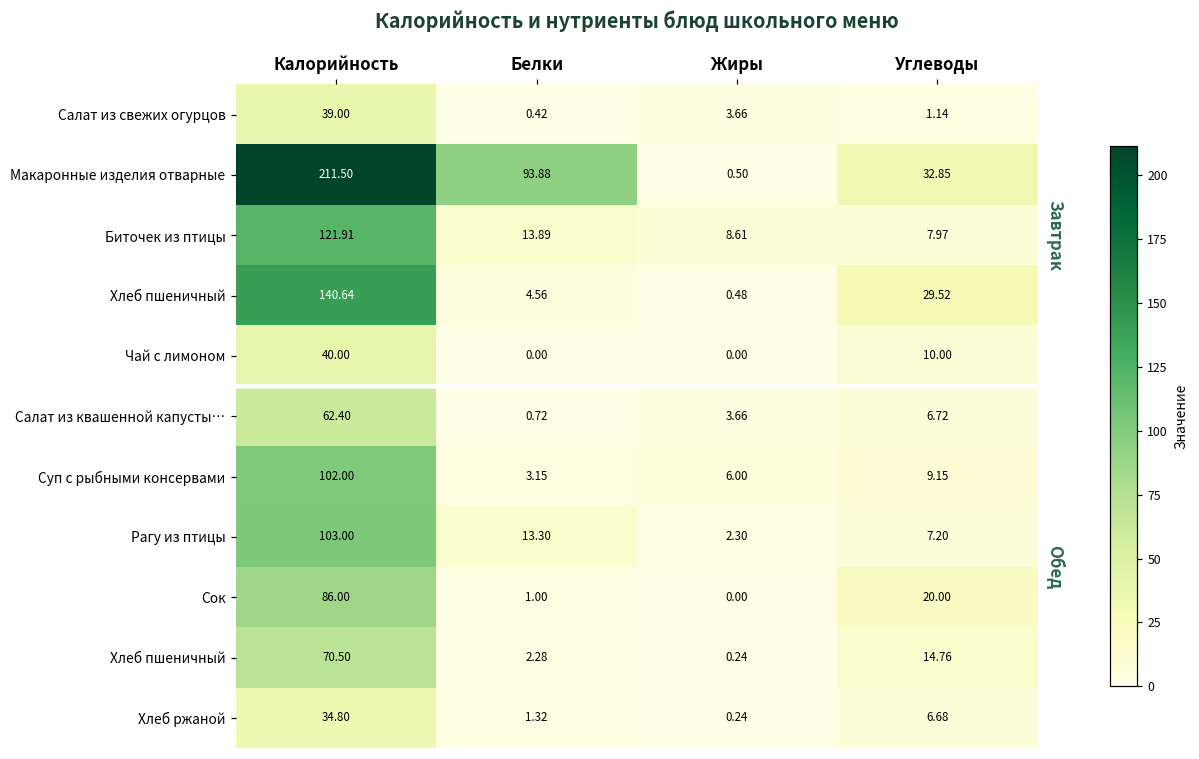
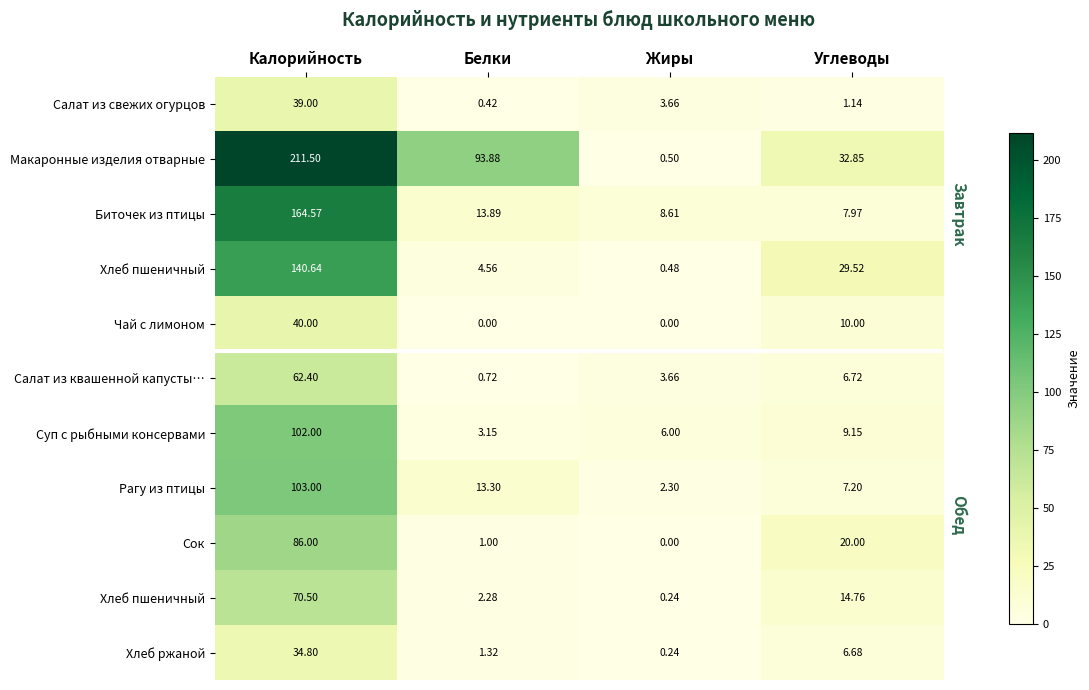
Биточек из птицы, Калорийность: 121.91 -> 164.57
